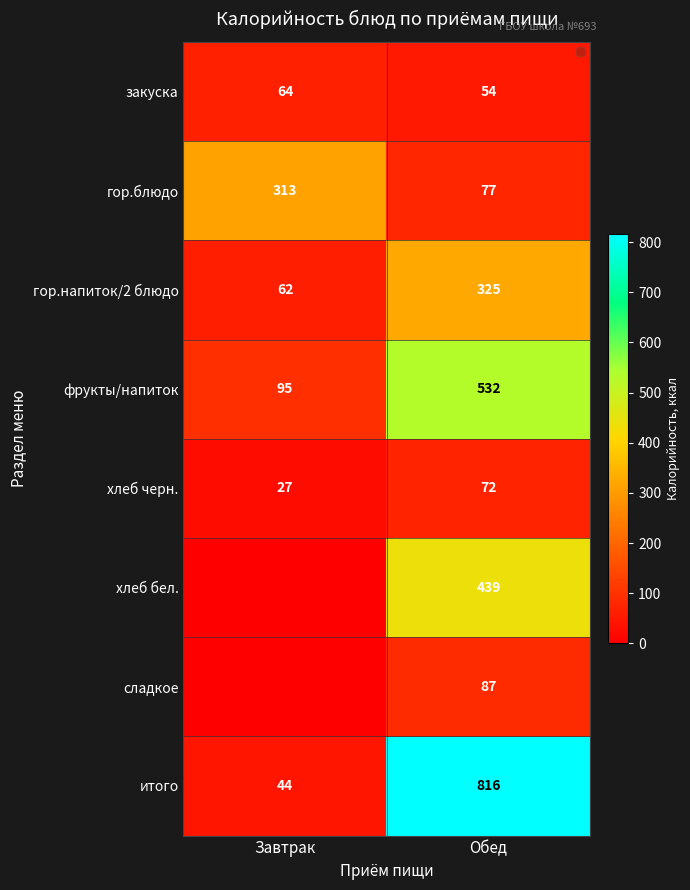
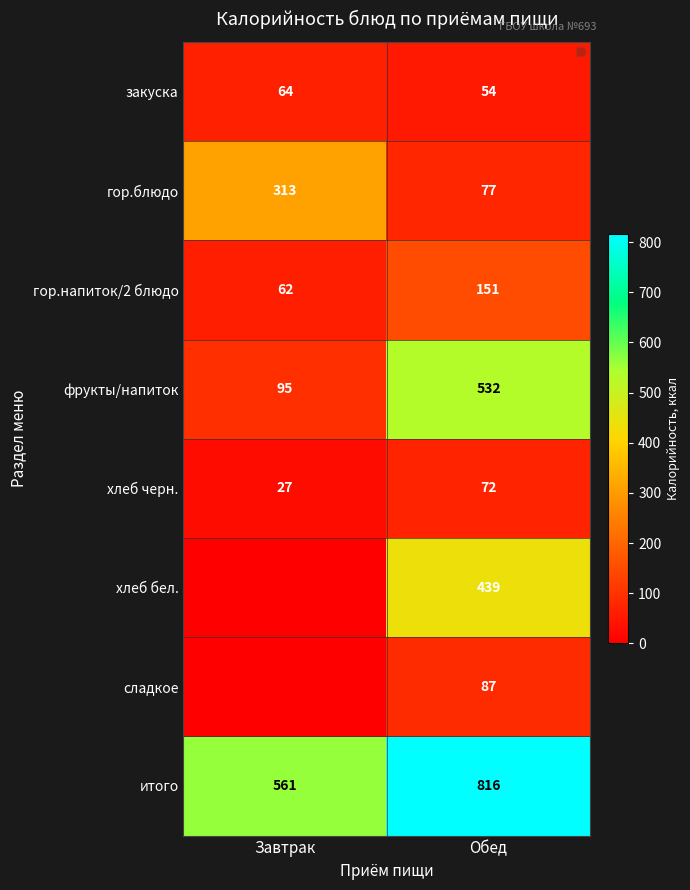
гор.напиток/2 блюдо, Обед: 325 -> 151
итого, Завтрак: 44 -> 561
